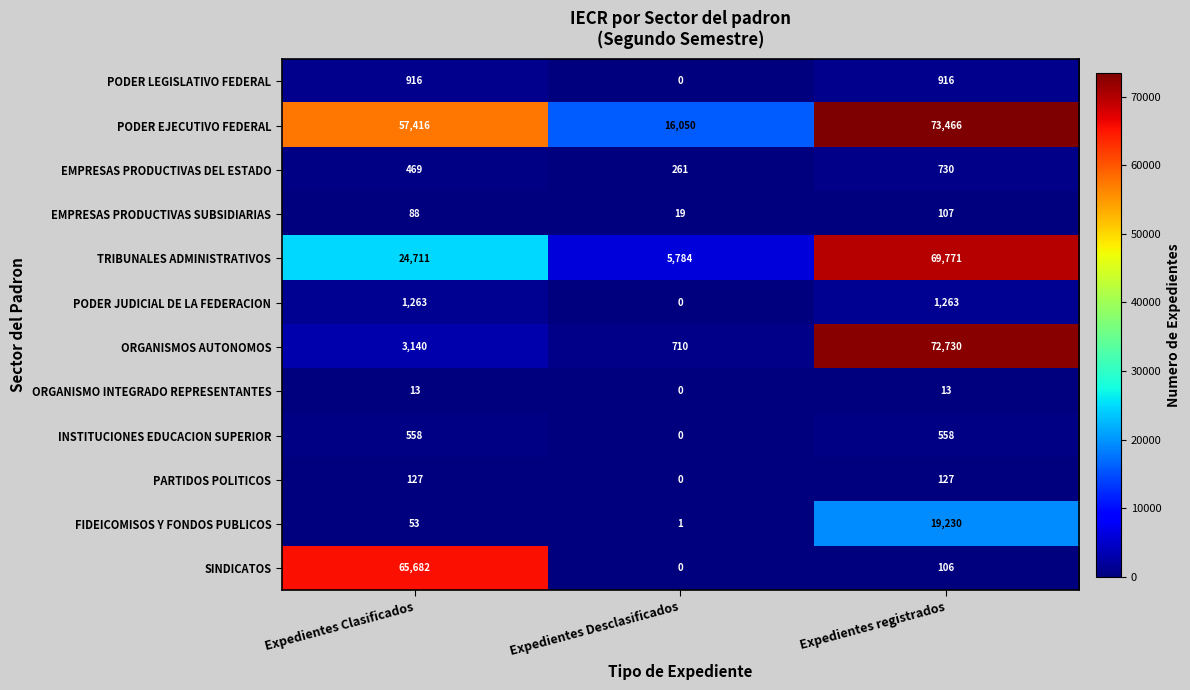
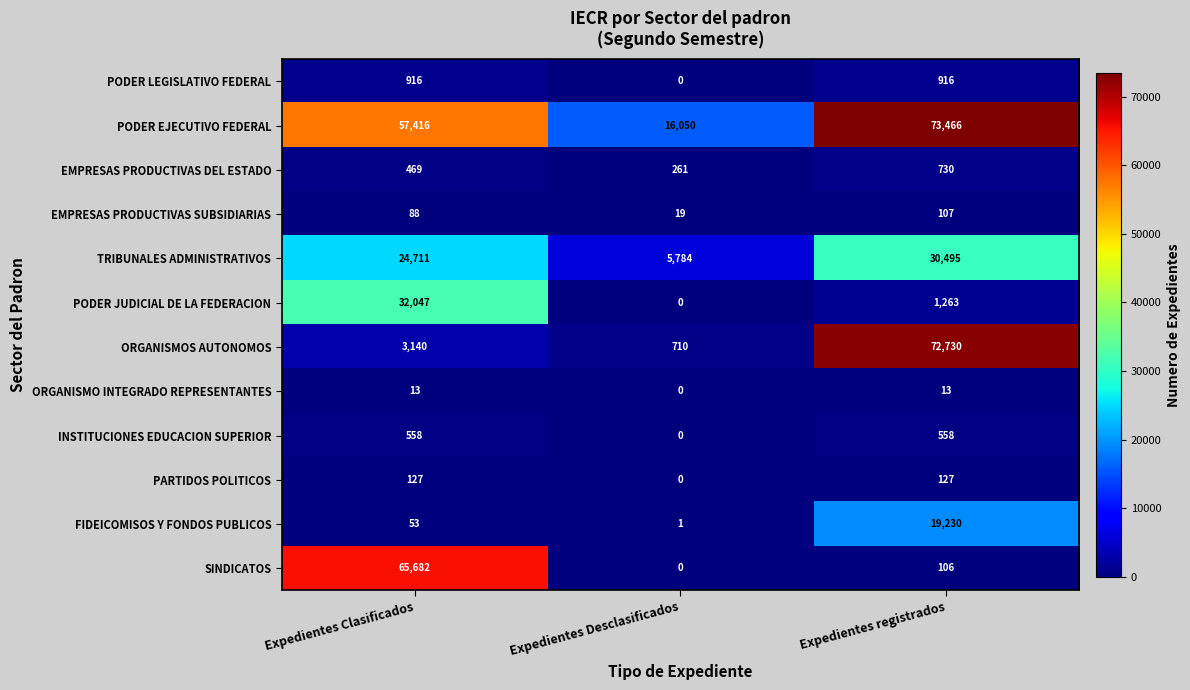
TRIBUNALES ADMINISTRATIVOS, Expedientes registrados: 69,771 -> 30,495
PODER JUDICIAL DE LA FEDERACION, Expedientes Clasificados: 1,263 -> 32,047
